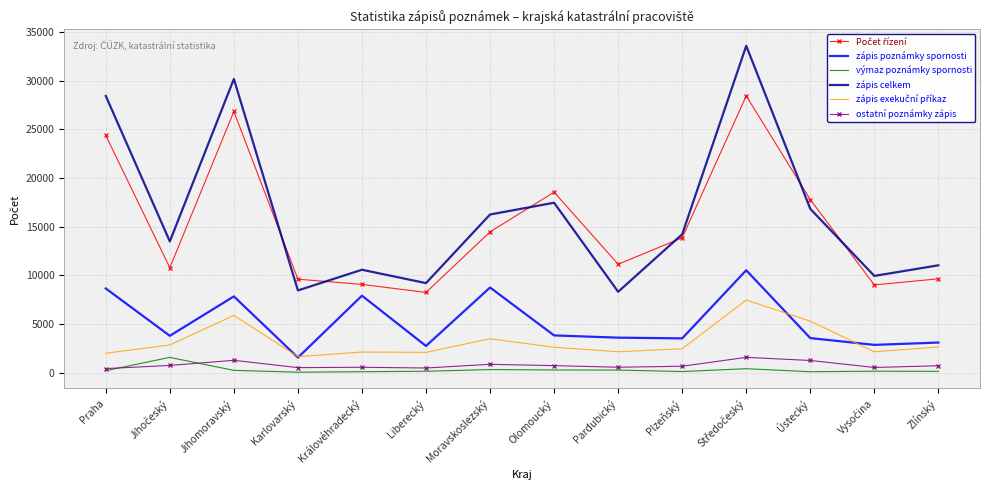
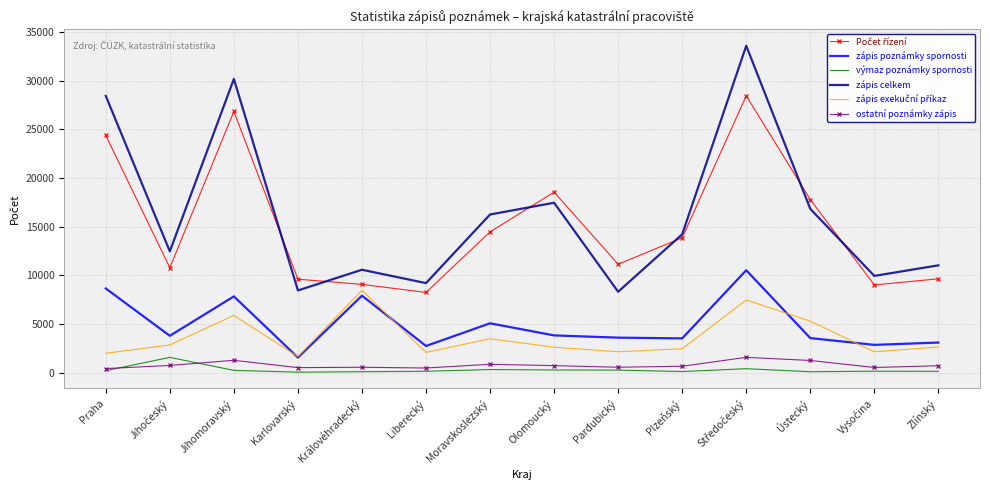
zápis celkem, Jihočeský: 13000 -> 12000
zápis exekuční příkaz, Královéhradecký: 2000 -> 8000
zápis poznámky spornosti, Moravskoslezský: 9000 -> 5000
